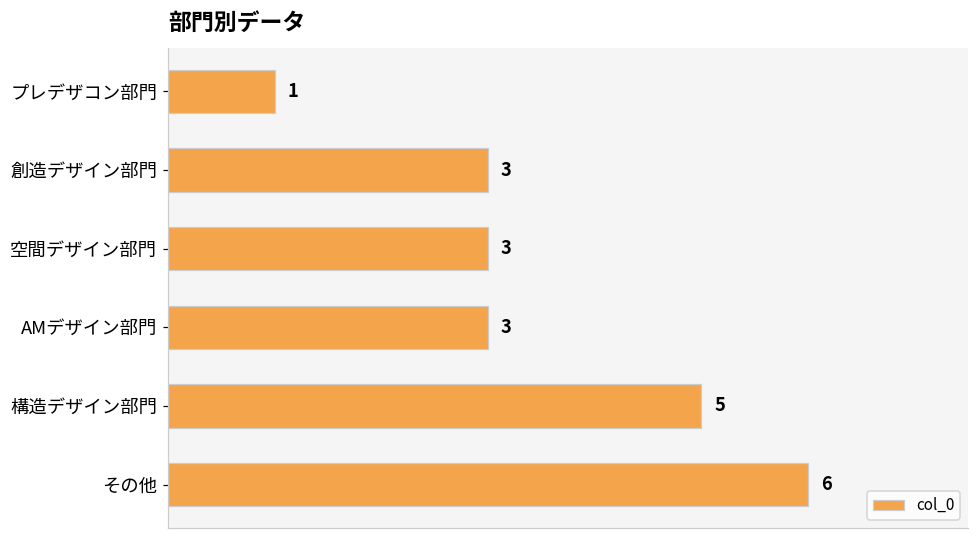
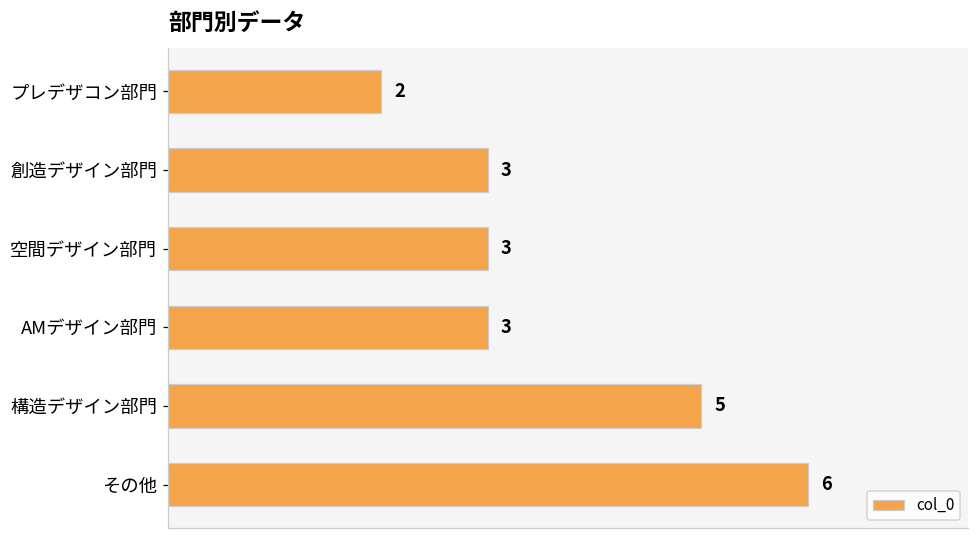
プレデザコン部門: 1 -> 2
